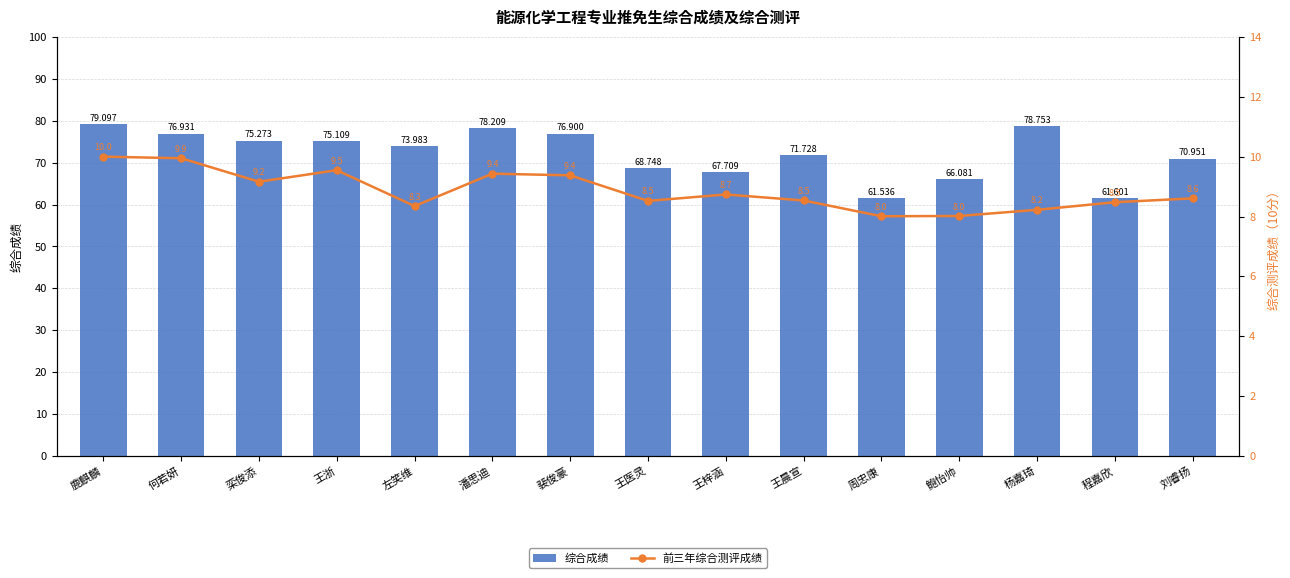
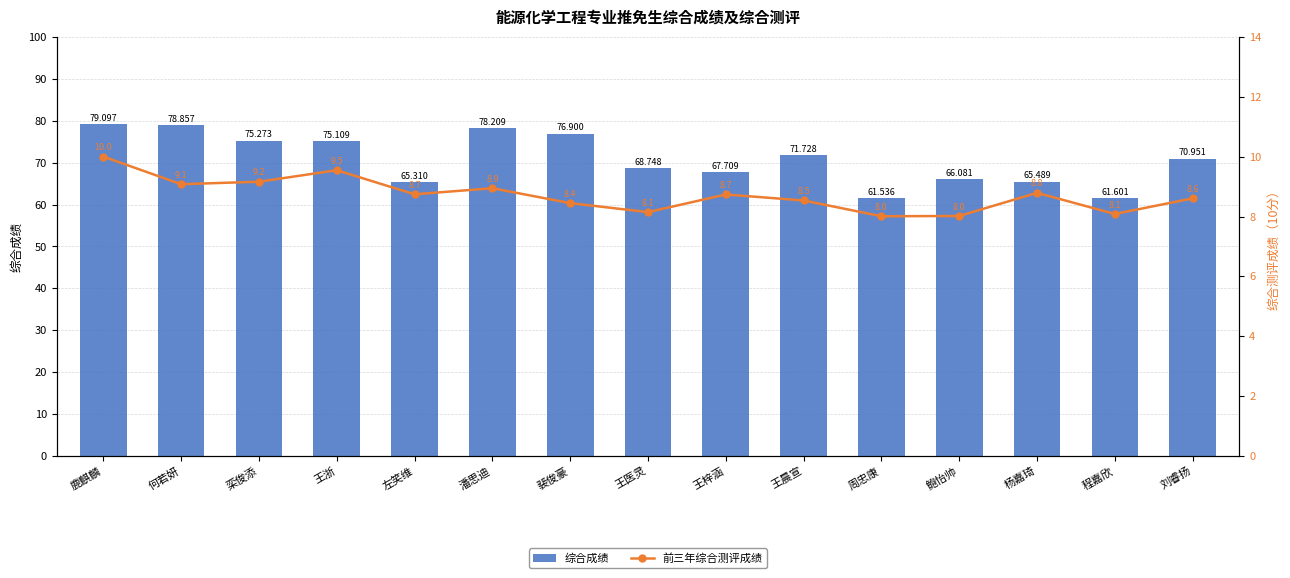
综合成绩, 何若妍: 76.931 -> 78.857
综合成绩, 左笑维: 73.983 -> 65.310
综合成绩, 杨嘉琦: 78.753 -> 65.489
前三年综合测评成绩, 何若妍: 9.9 -> 9.1
前三年综合测评成绩, 左笑维: 8.3 -> 8.7
前三年综合测评成绩, 潘思迪: 9.4 -> 8.9
前三年综合测评成绩, 裴俊豪: 9.4 -> 8.4
前三年综合测评成绩, 王医灵: 8.5 -> 8.1
前三年综合测评成绩, 杨嘉琦: 8.2 -> 8.8
前三年综合测评成绩, 程嘉欣: 8.5 -> 8.1
